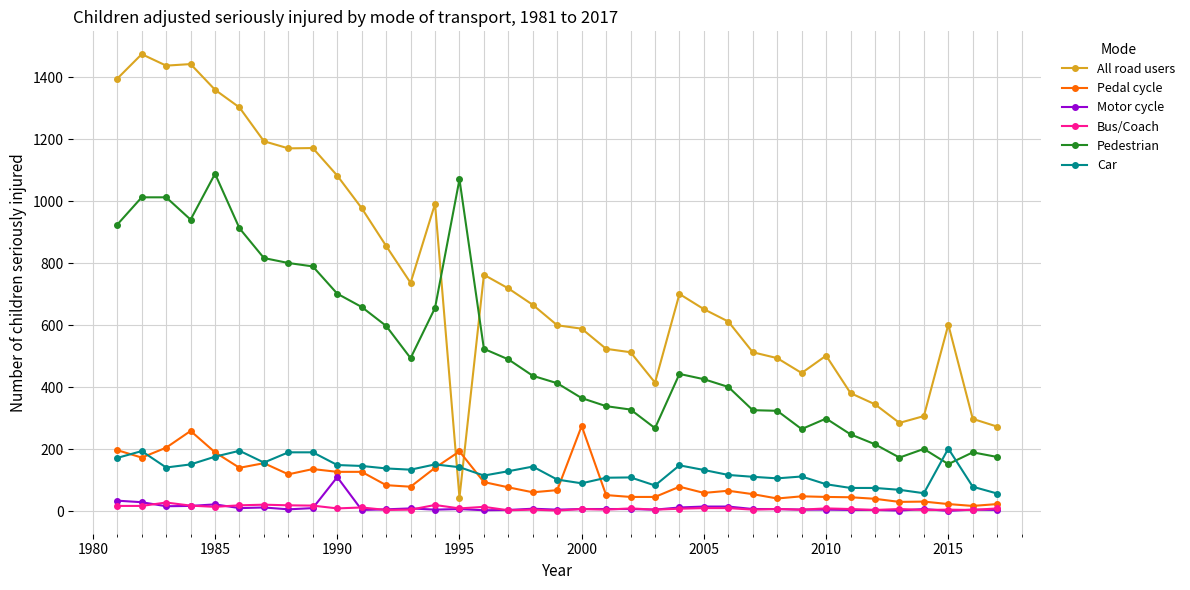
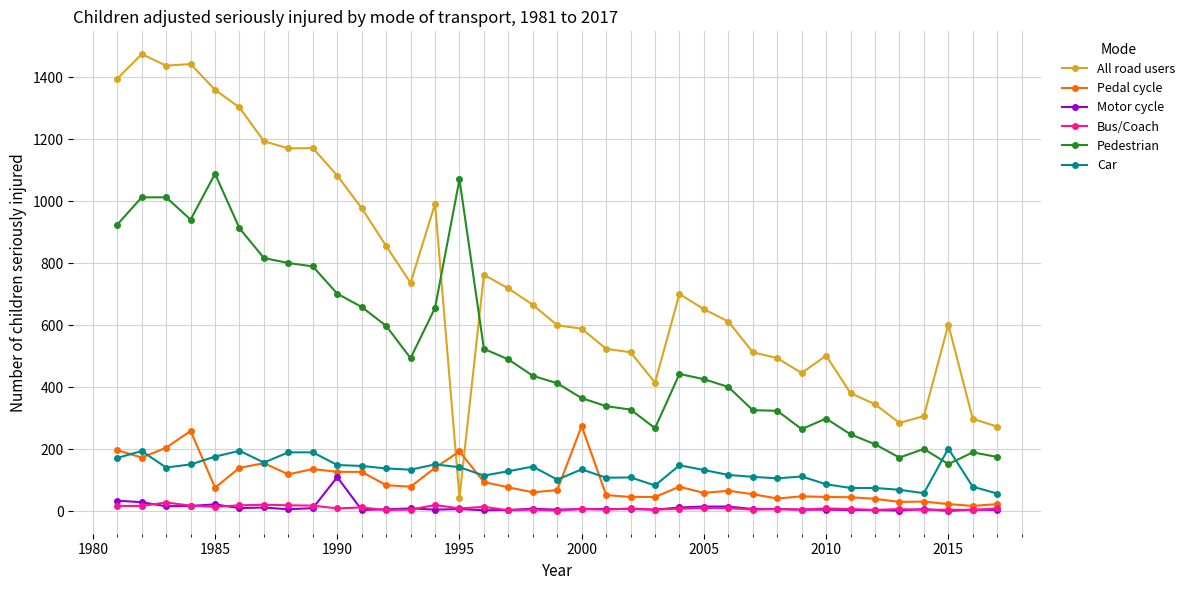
Pedal cycle, 1985: 190 -> 80
Car, 2000: 90 -> 140
